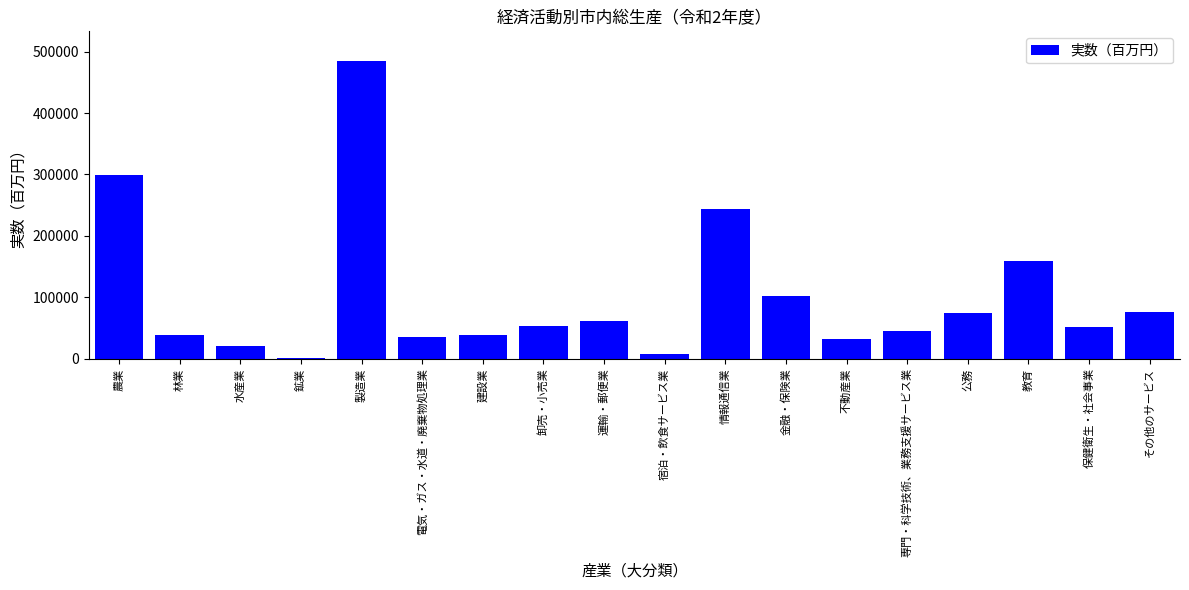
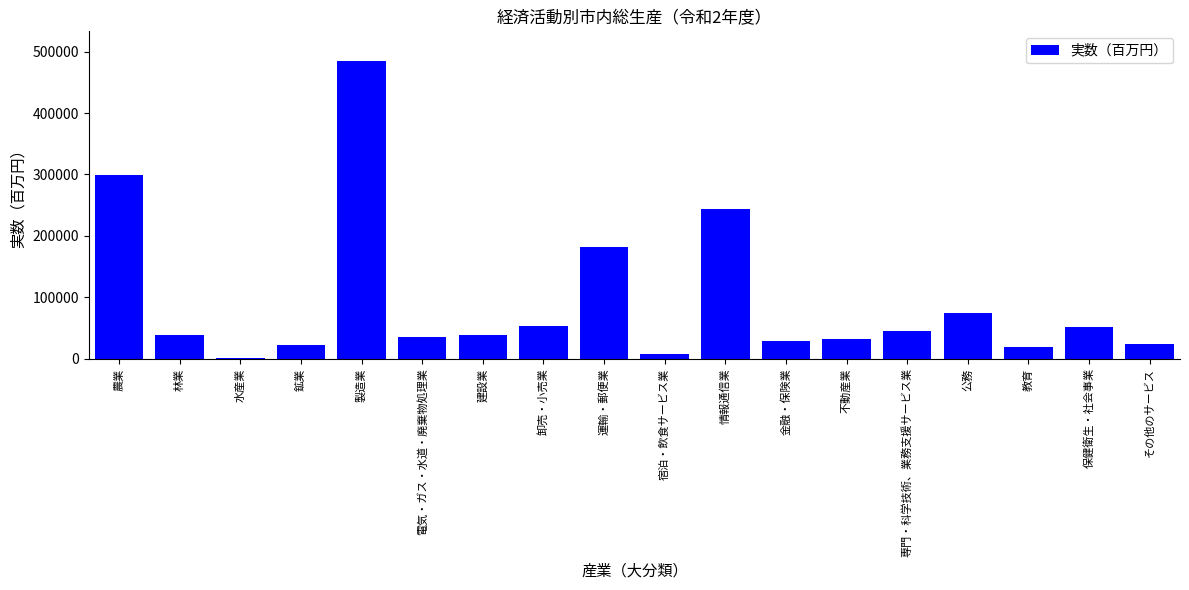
水産業: 20000 -> 0
鉱業: 0 -> 20000
運輸・郵便業: 60000 -> 180000
金融・保険業: 100000 -> 30000
教育: 160000 -> 20000
その他のサービス: 80000 -> 20000
